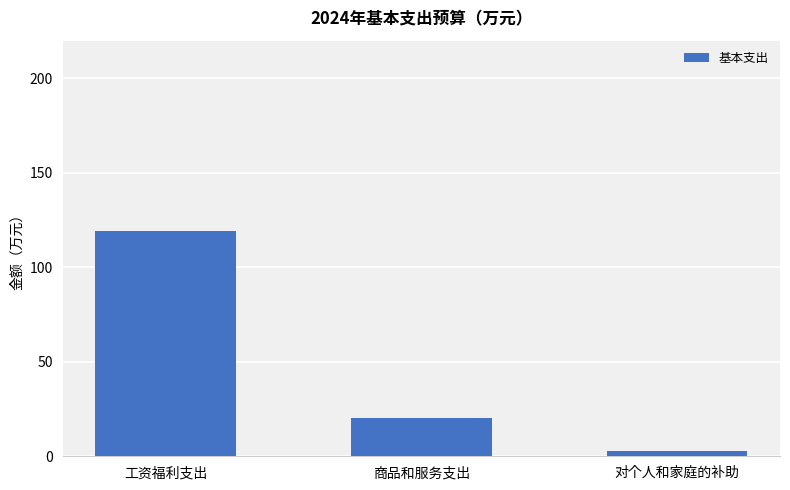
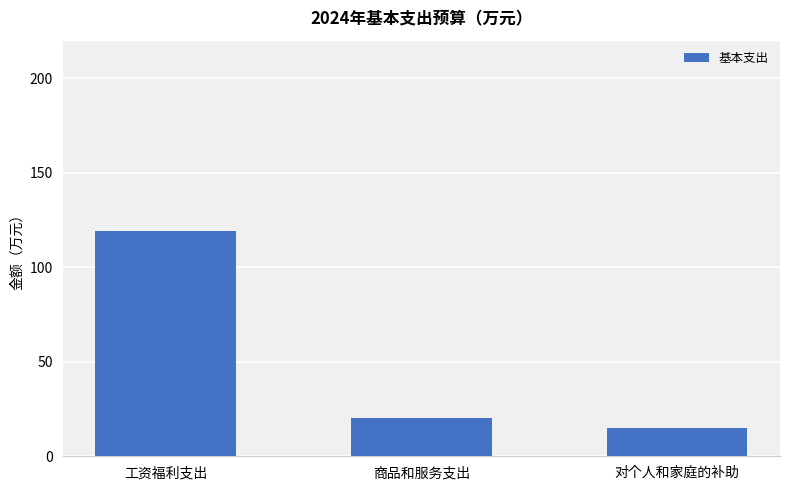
对个人和家庭的补助: 3 -> 15
